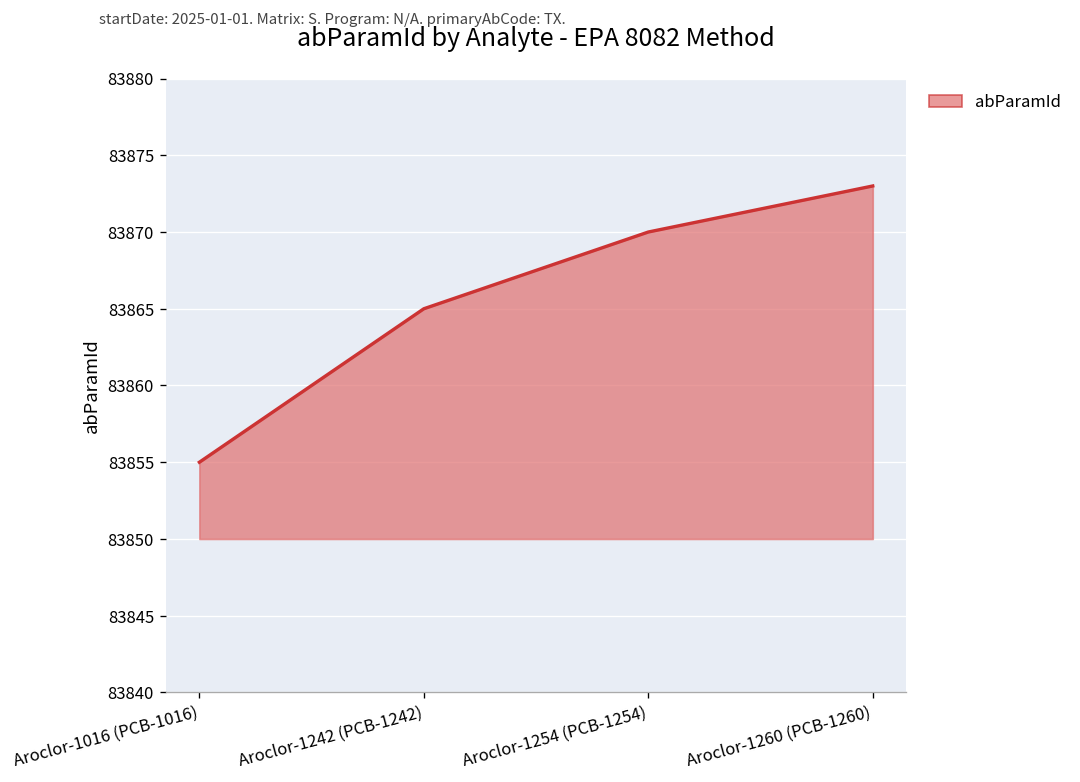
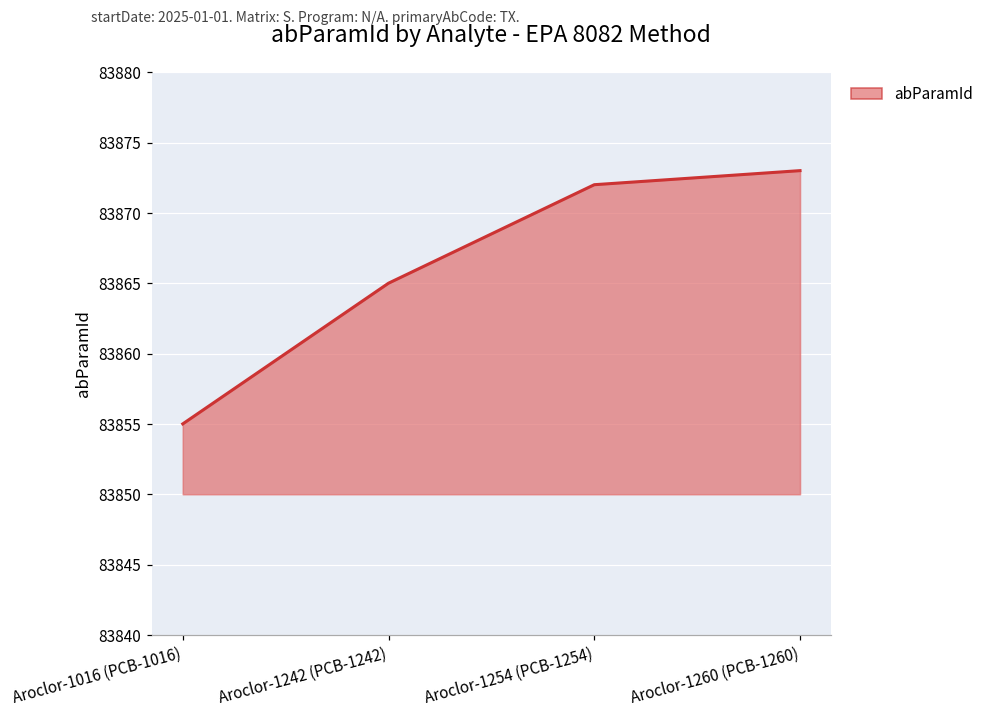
Aroclor-1254 (PCB-1254): 83870 -> 83872
